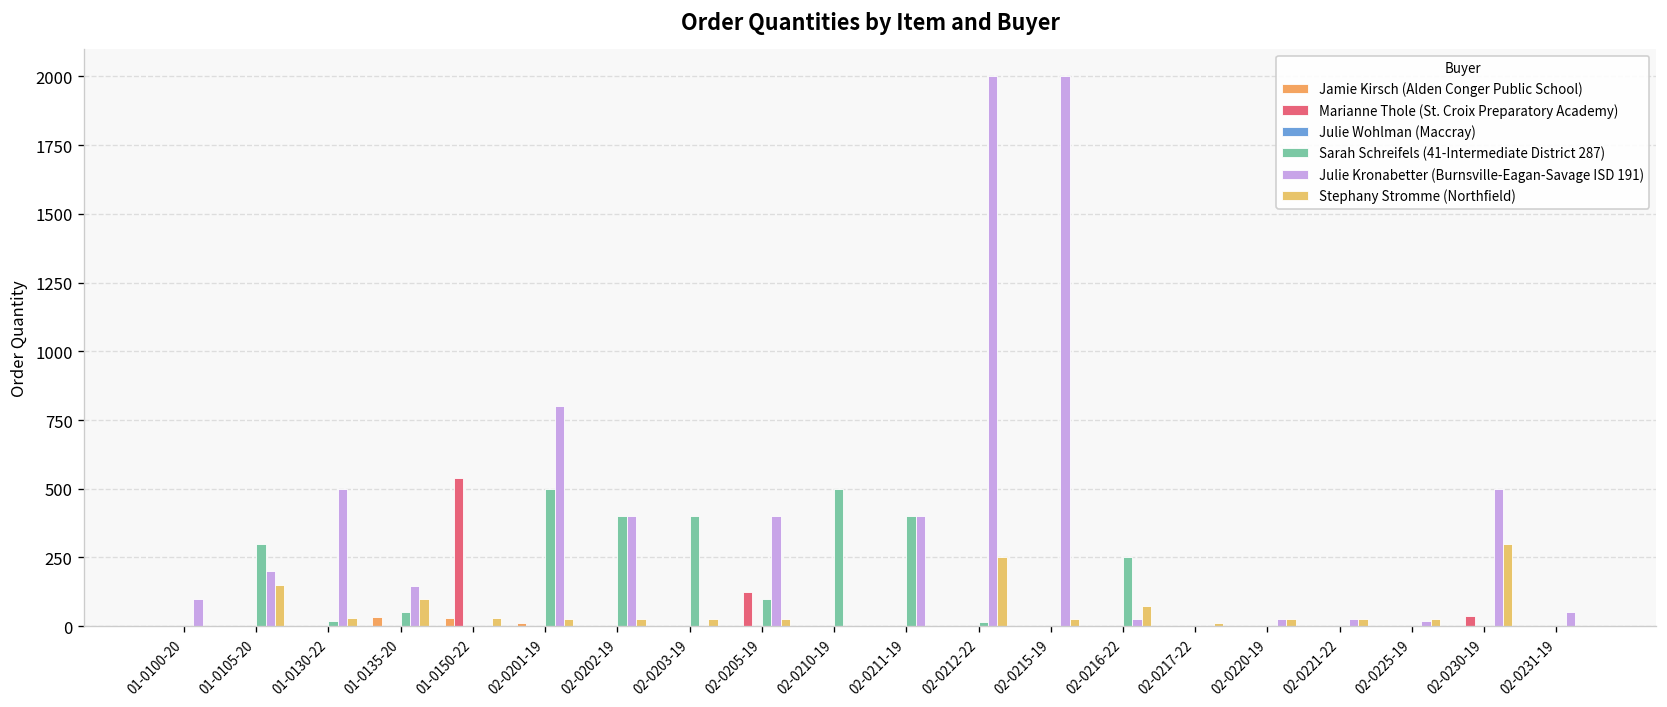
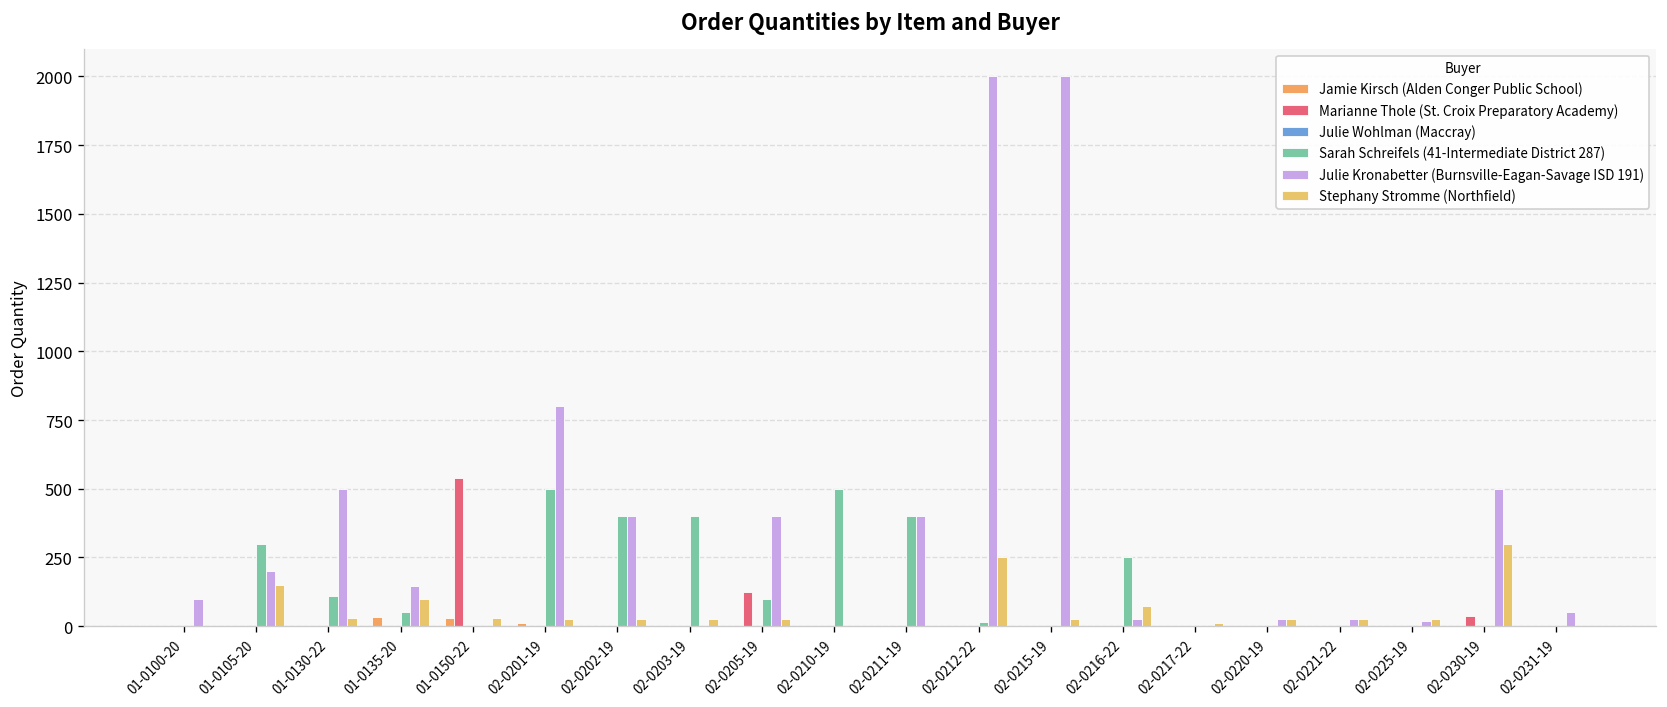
Sarah Schreifels (41-Intermediate District 287), 01-0130-22: 20 -> 110
